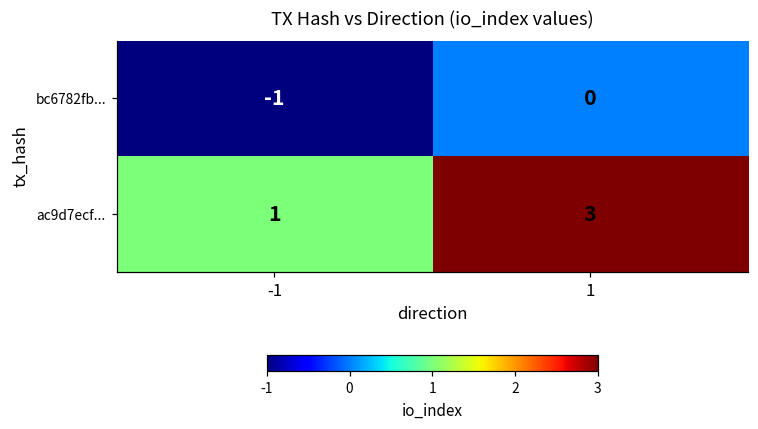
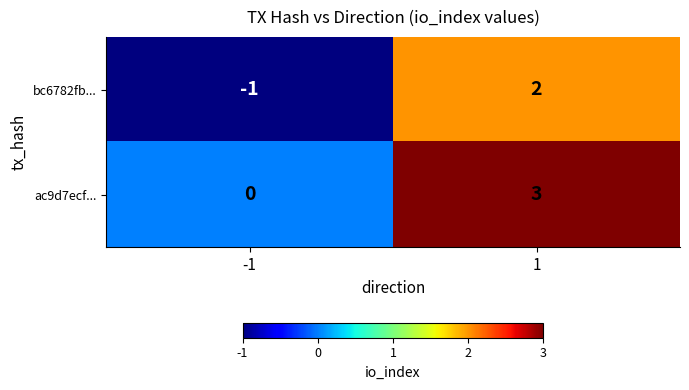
bc6782fb..., 1: 0 -> 2
ac9d7ecf..., -1: 1 -> 0
